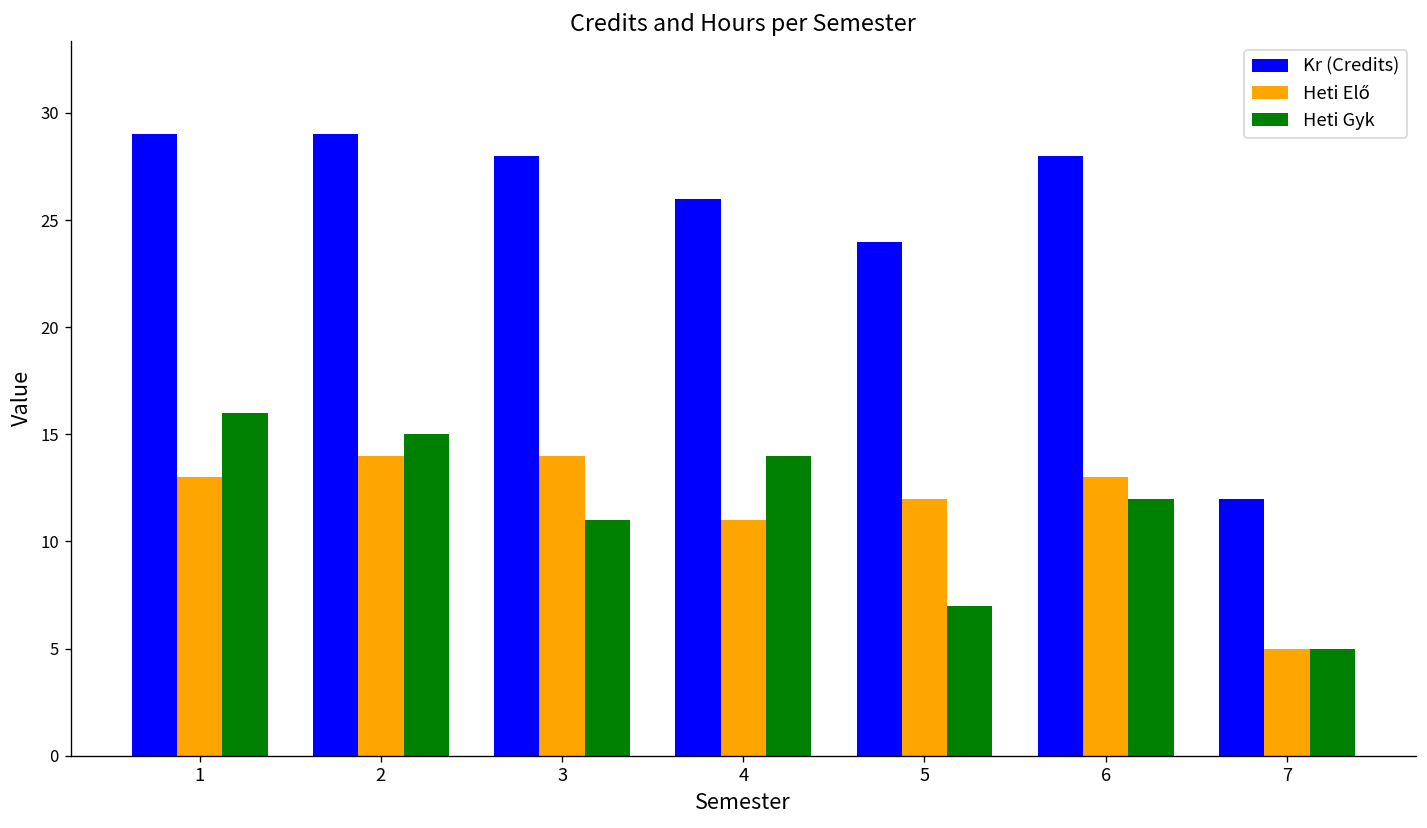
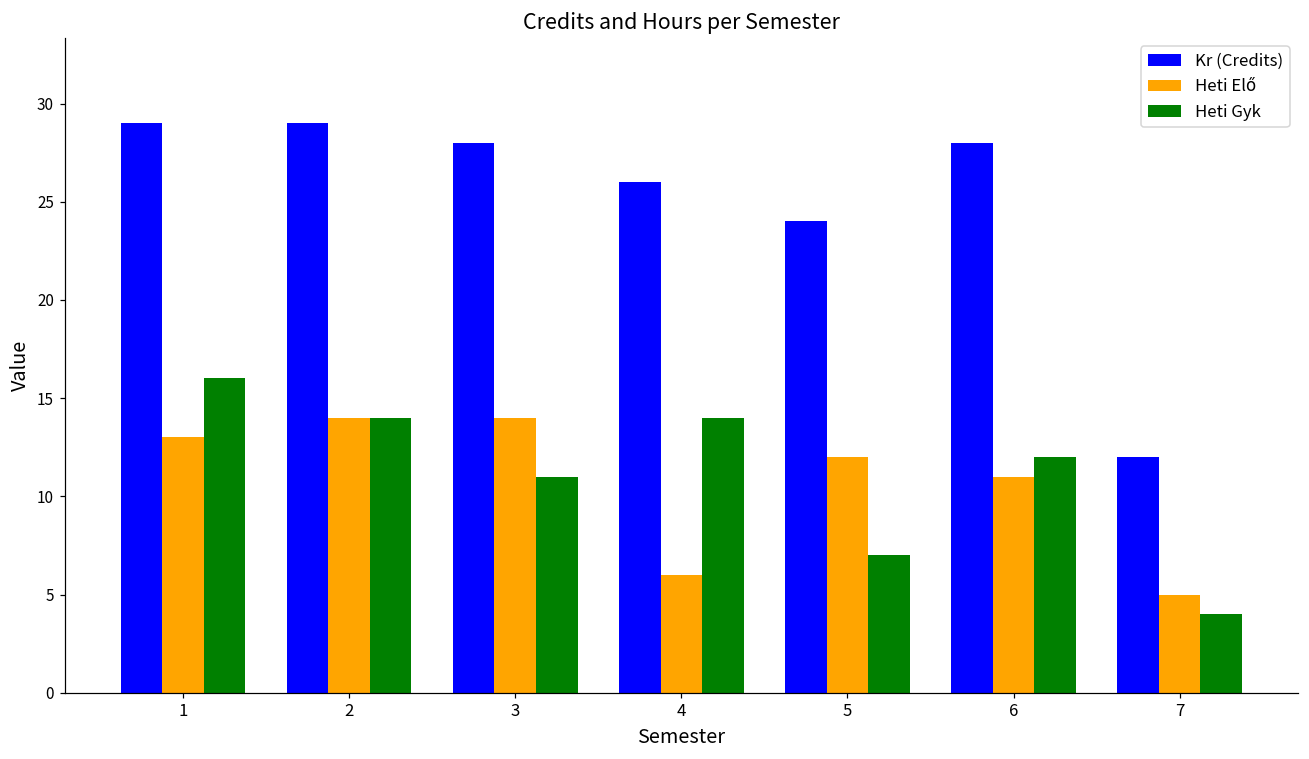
Heti Gyk, 2: 15 -> 14
Heti Elő, 4: 11 -> 6
Heti Elő, 6: 13 -> 11
Heti Gyk, 7: 5 -> 4
